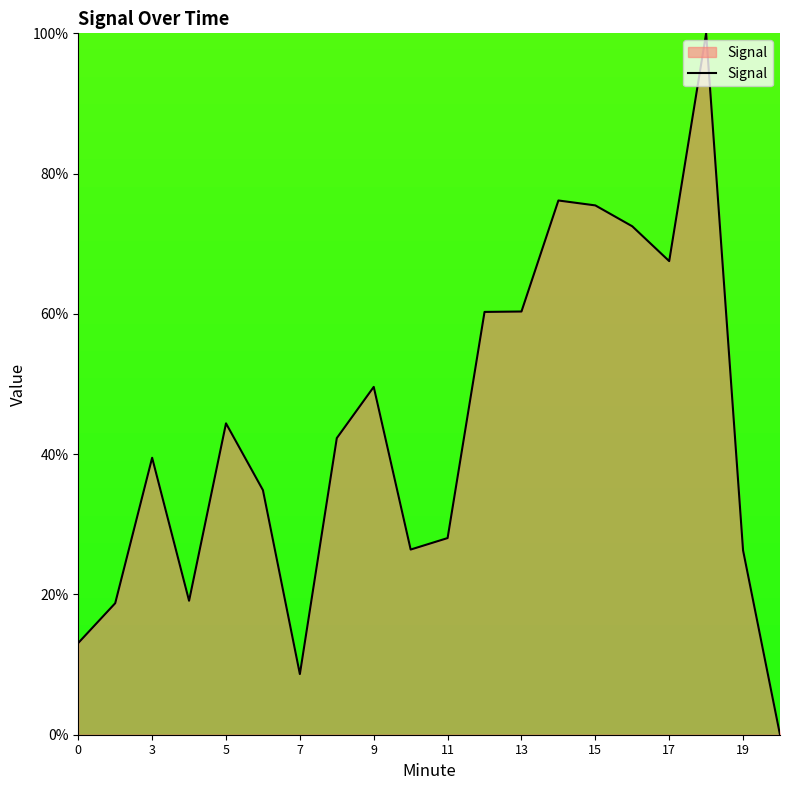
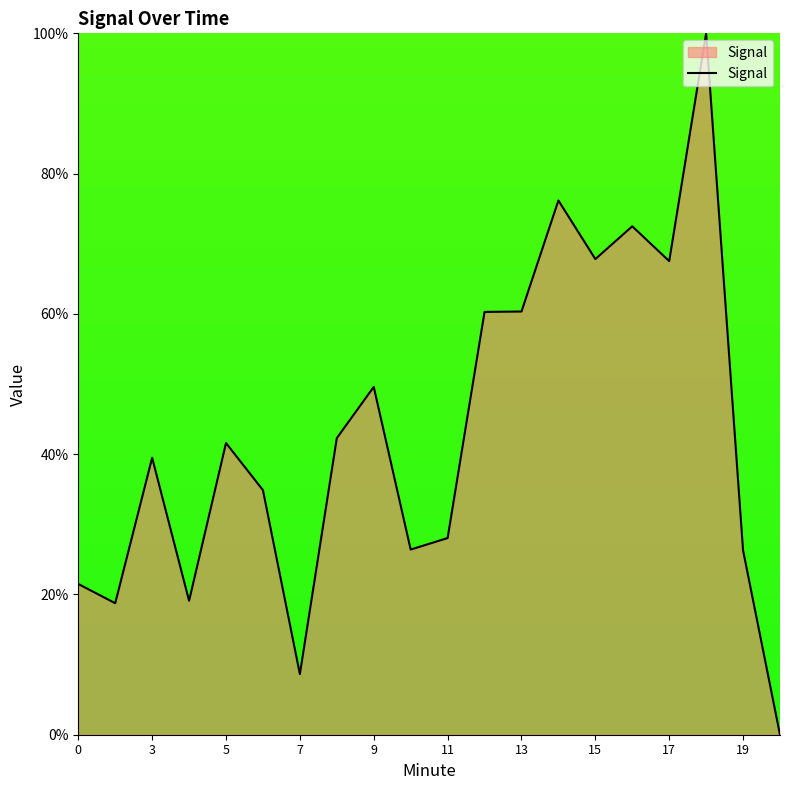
0: 13% -> 21%
5: 44% -> 42%
15: 75% -> 68%
